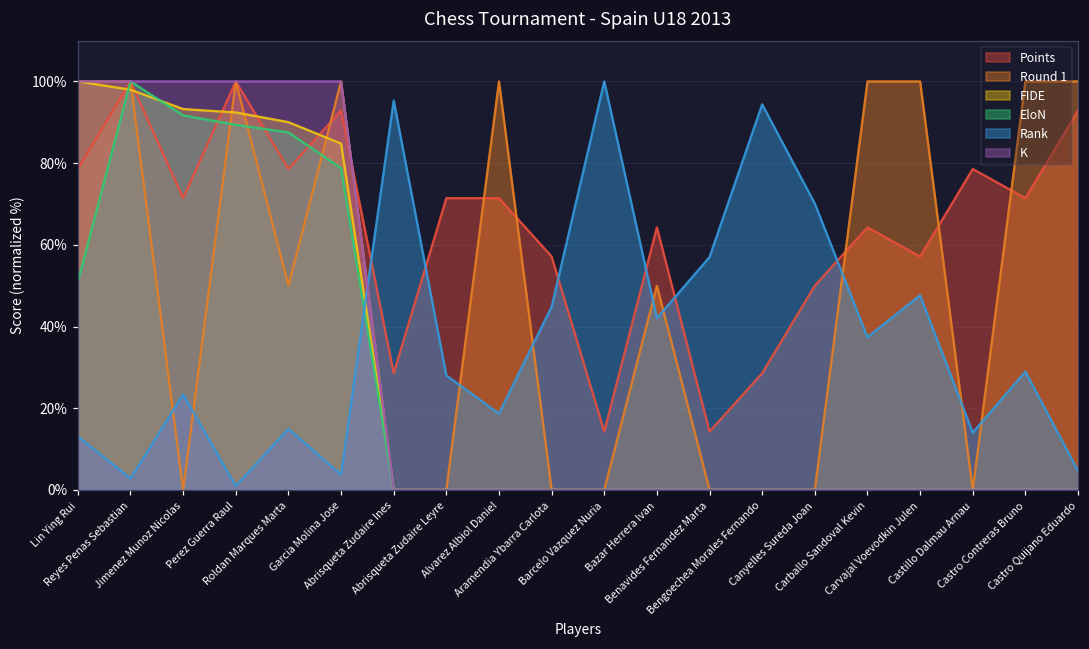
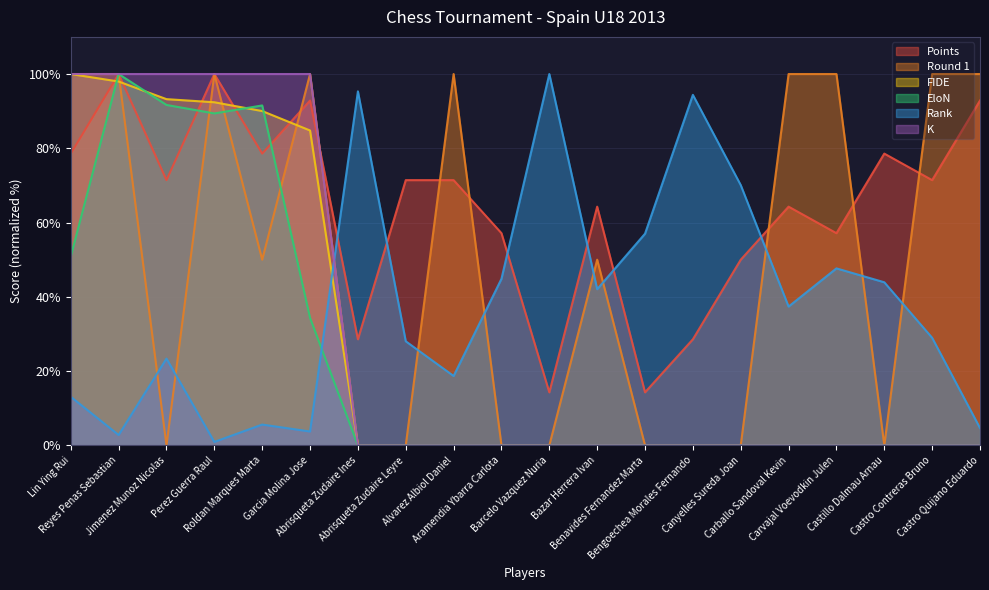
EloN, Roldan Marques Marta: 88% -> 92%
Rank, Roldan Marques Marta: 15% -> 6%
EloN, Garcia Molina Jose: 79% -> 34%
Rank, Castillo Dalmau Arnau: 14% -> 44%
